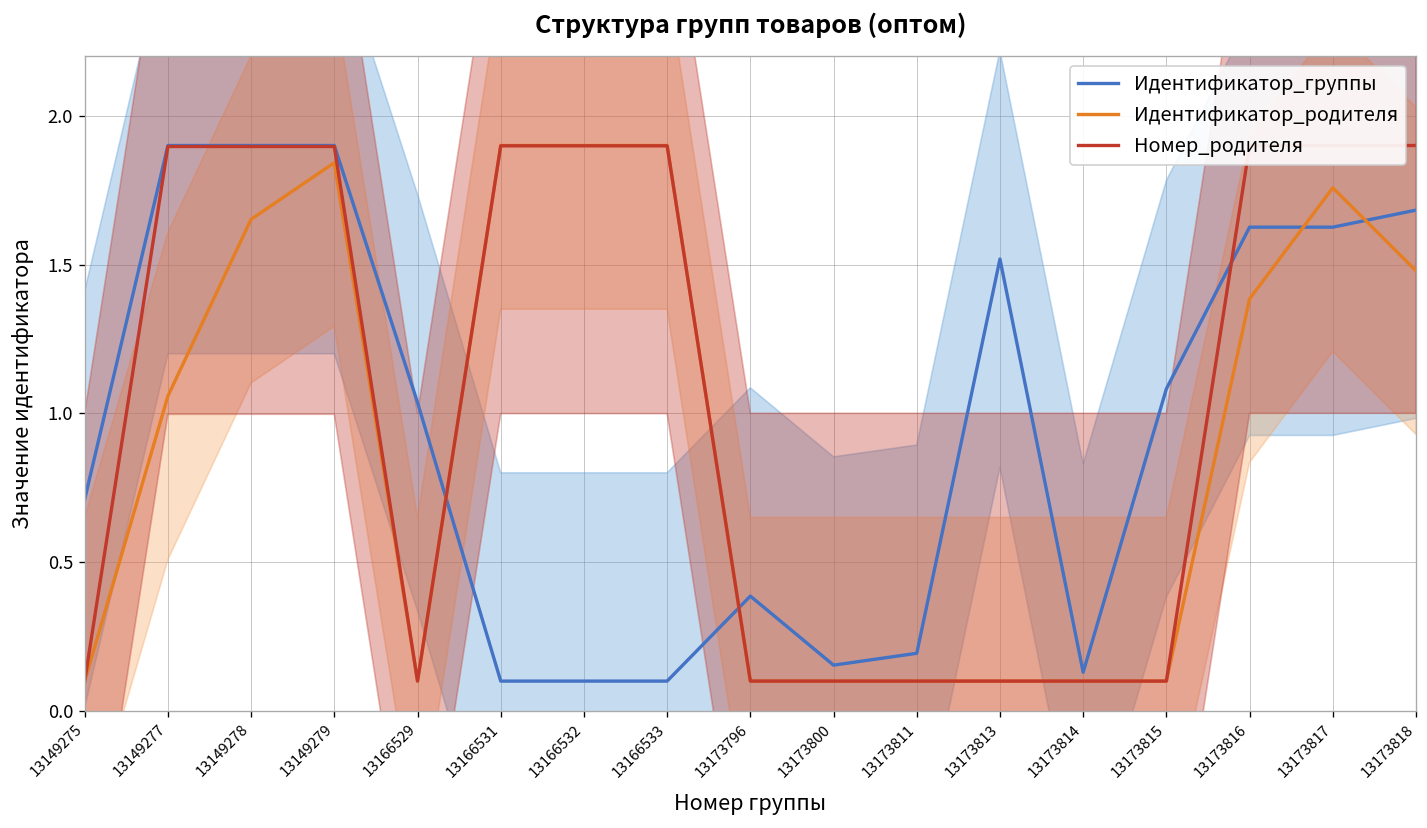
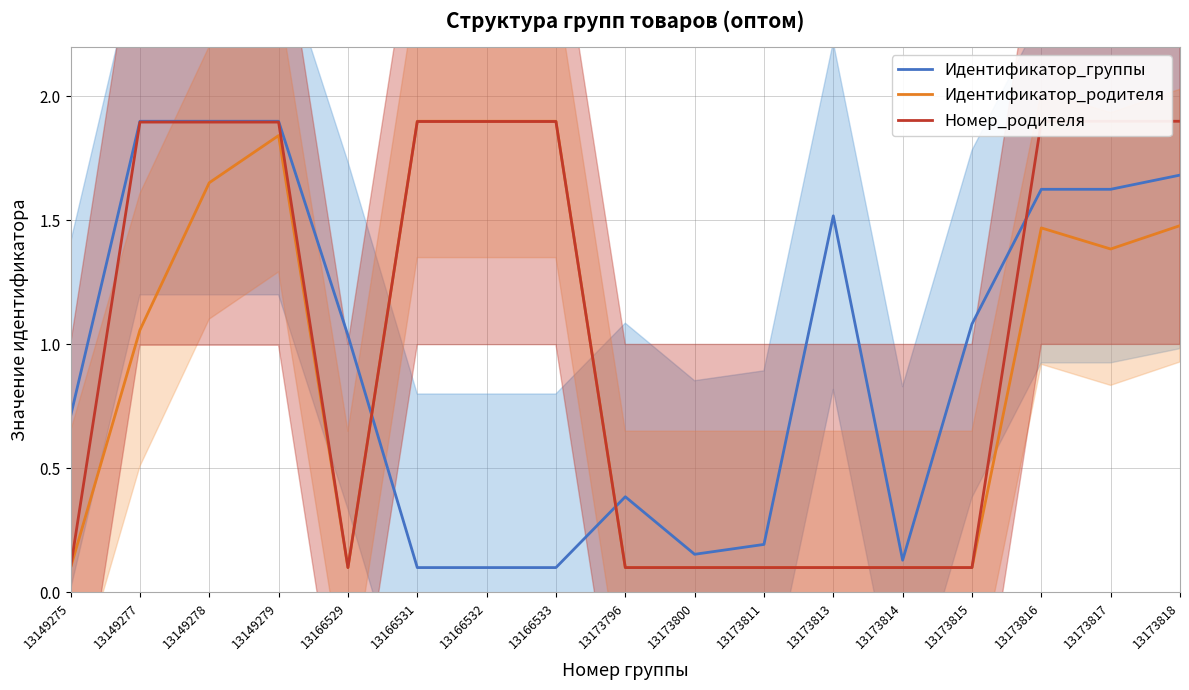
Идентификатор_родителя, 13173816: 1.38 -> 1.47
Идентификатор_родителя, 13173817: 1.76 -> 1.38
